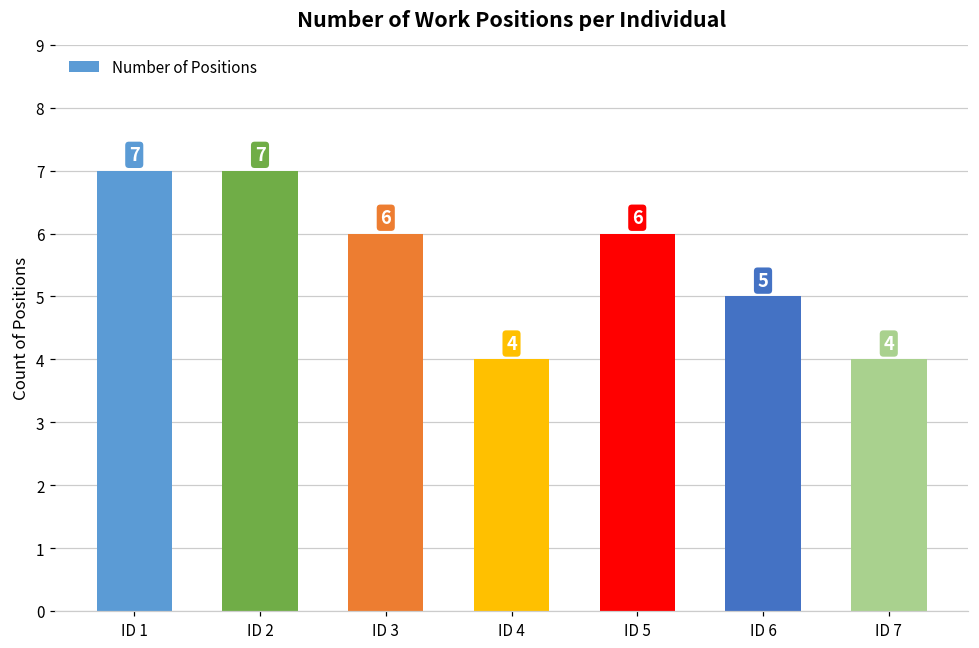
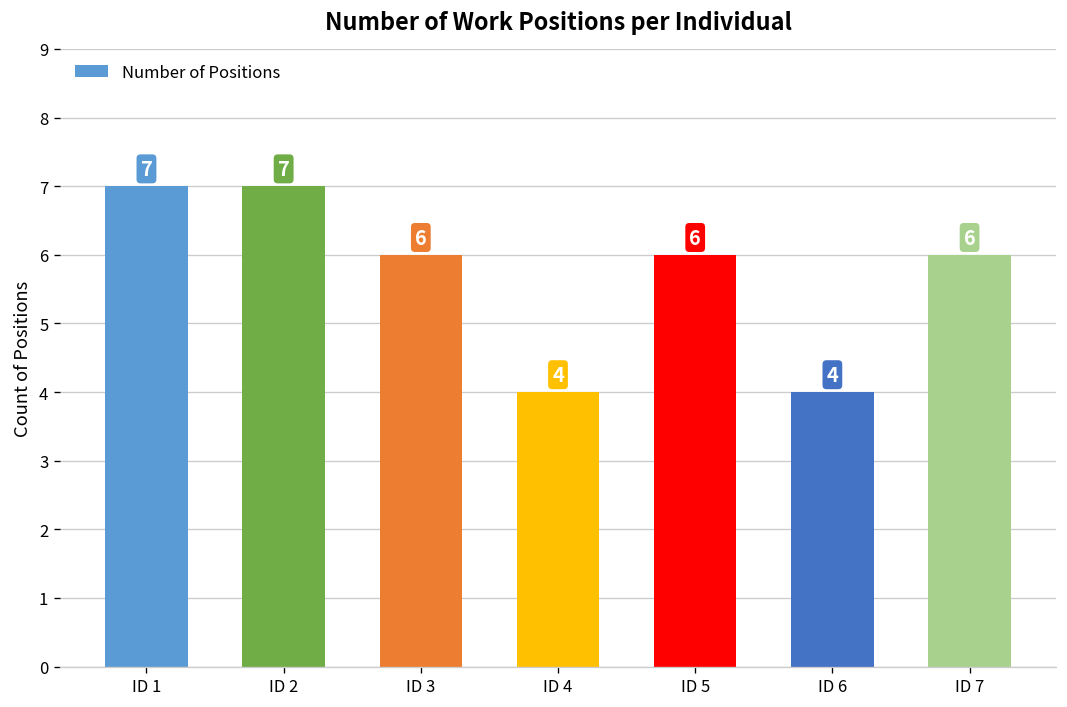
ID 6: 5 -> 4
ID 7: 4 -> 6
